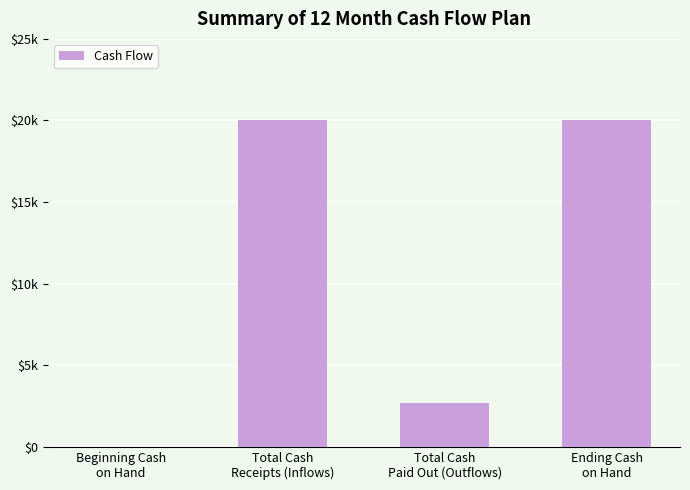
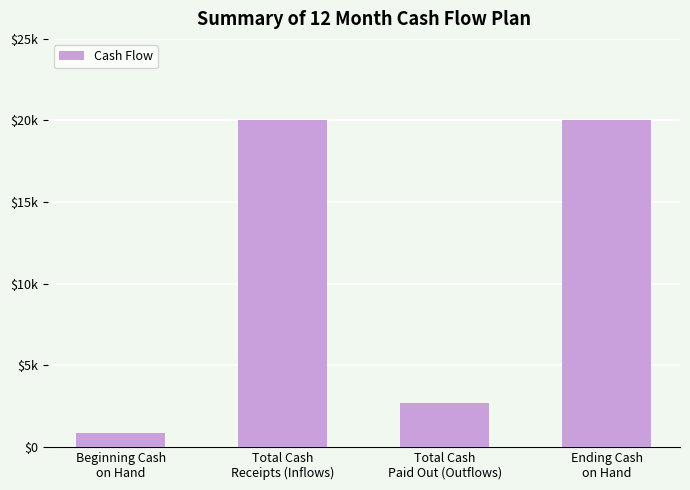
Beginning Cash on Hand: $0 -> $800
